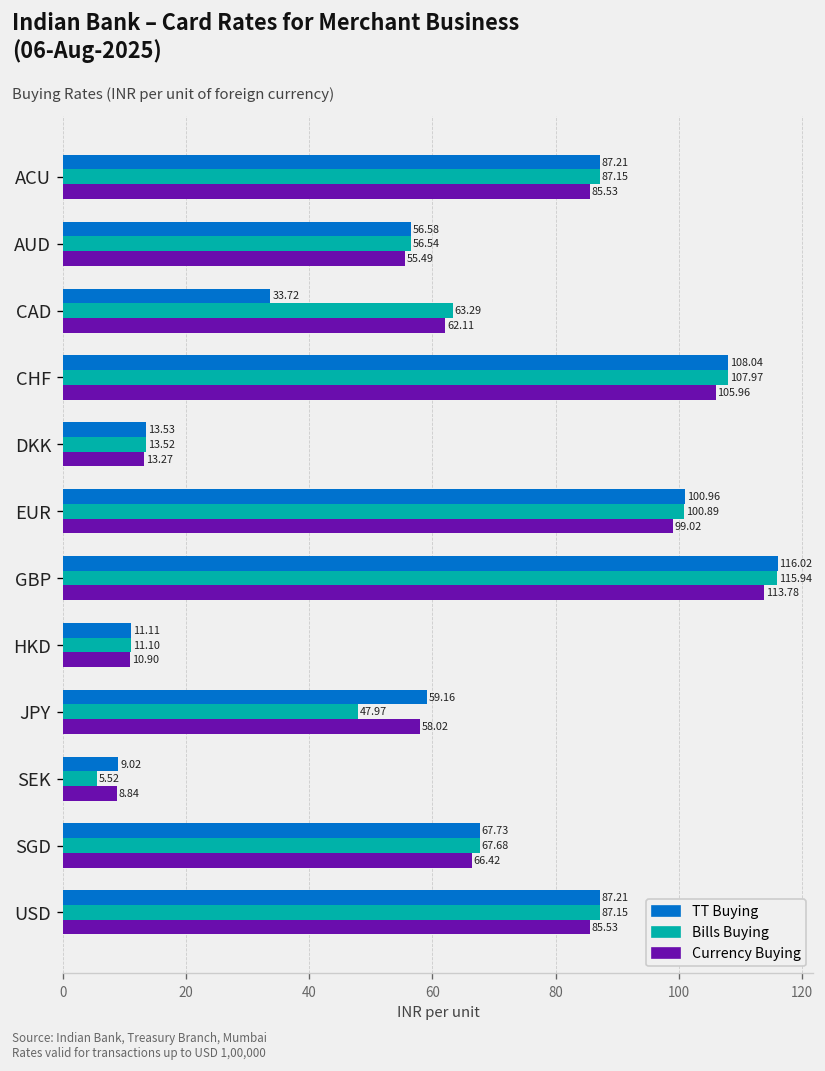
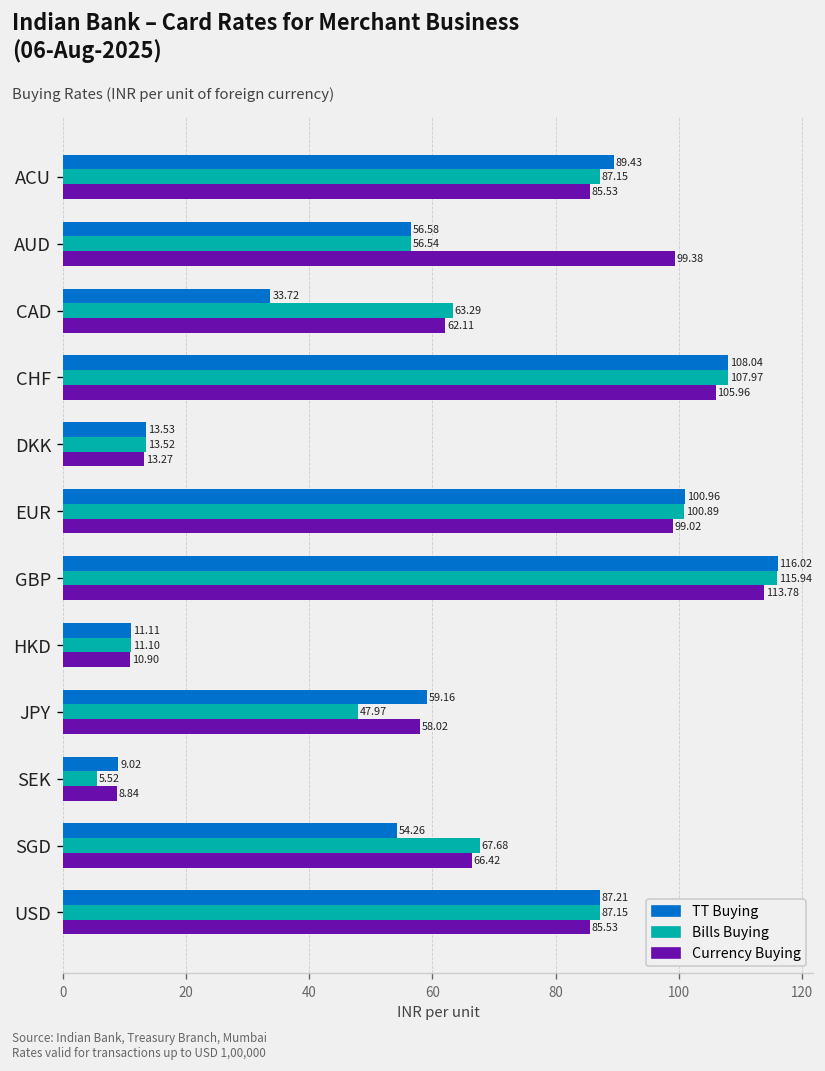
TT Buying, ACU: 87.21 -> 89.43
Currency Buying, AUD: 55.49 -> 99.38
TT Buying, SGD: 67.73 -> 54.26
